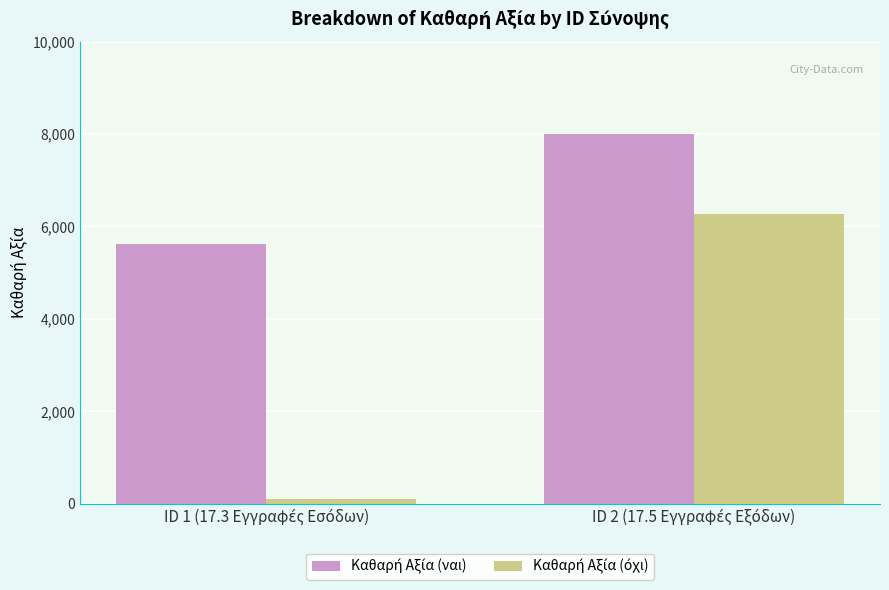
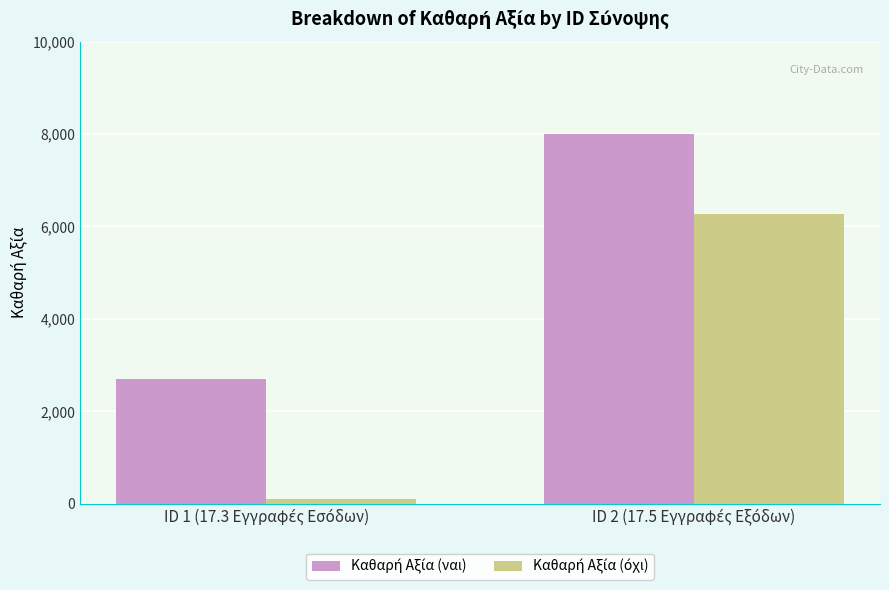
Καθαρή Αξία (ναι), ID 1 (17.3 Εγγραφές Εσόδων): 5,600 -> 2,700
